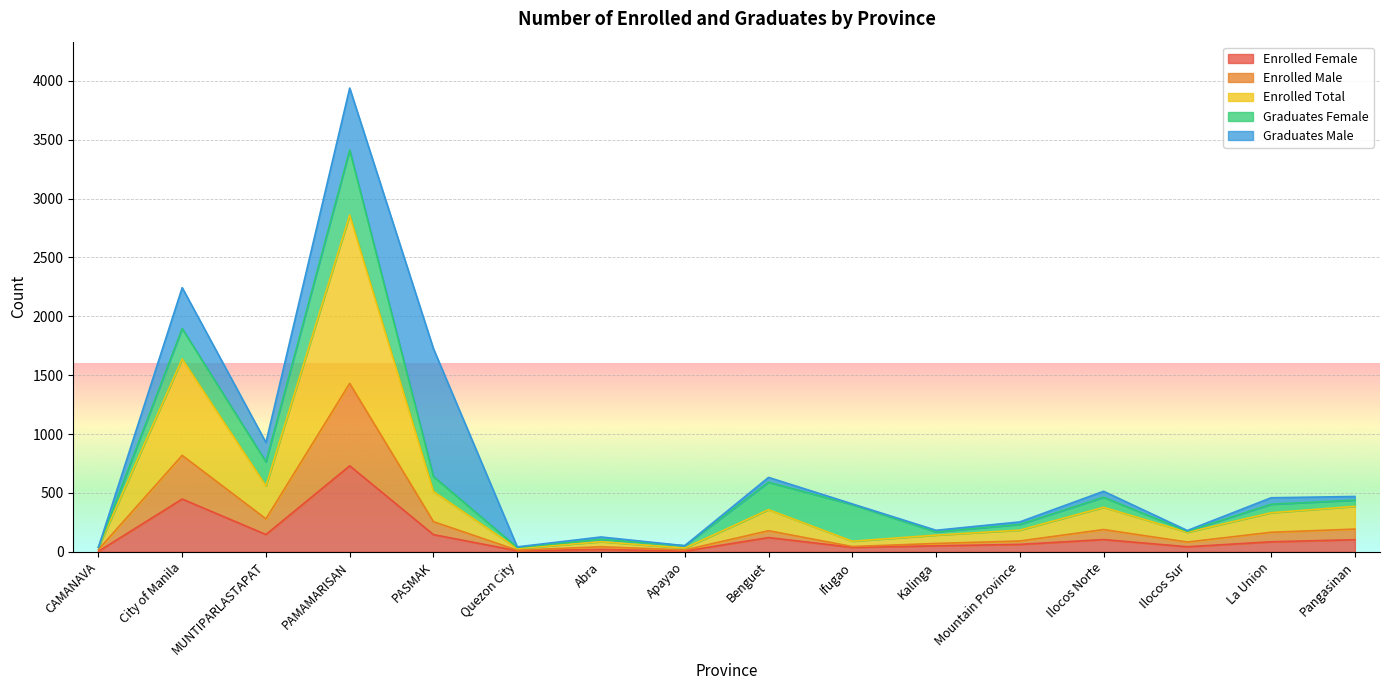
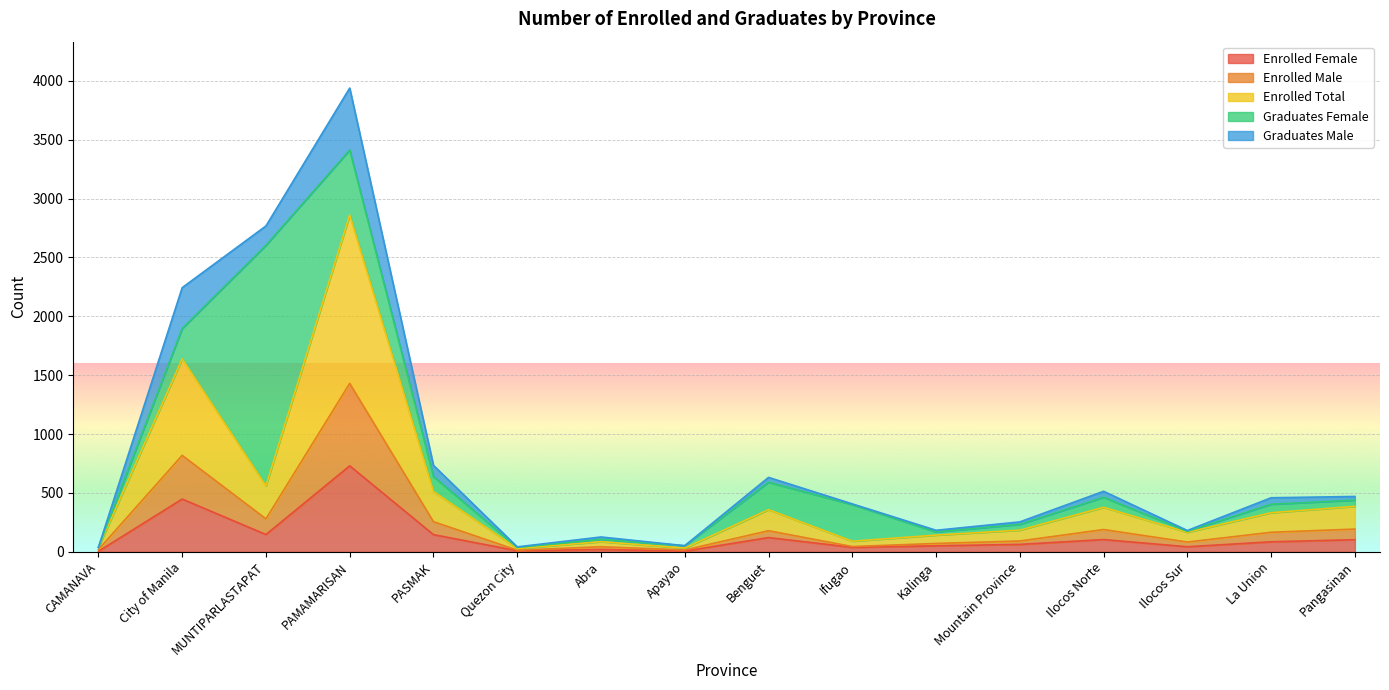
Graduates Female, MUNTIPARLASTAPAT: 200 -> 2040
Graduates Male, PASMAK: 1090 -> 100
